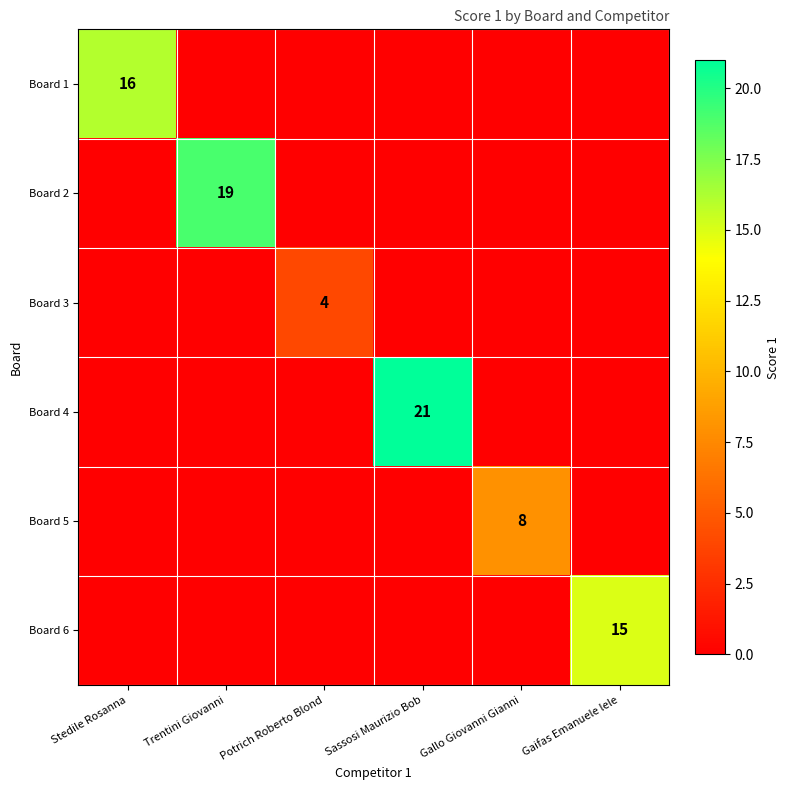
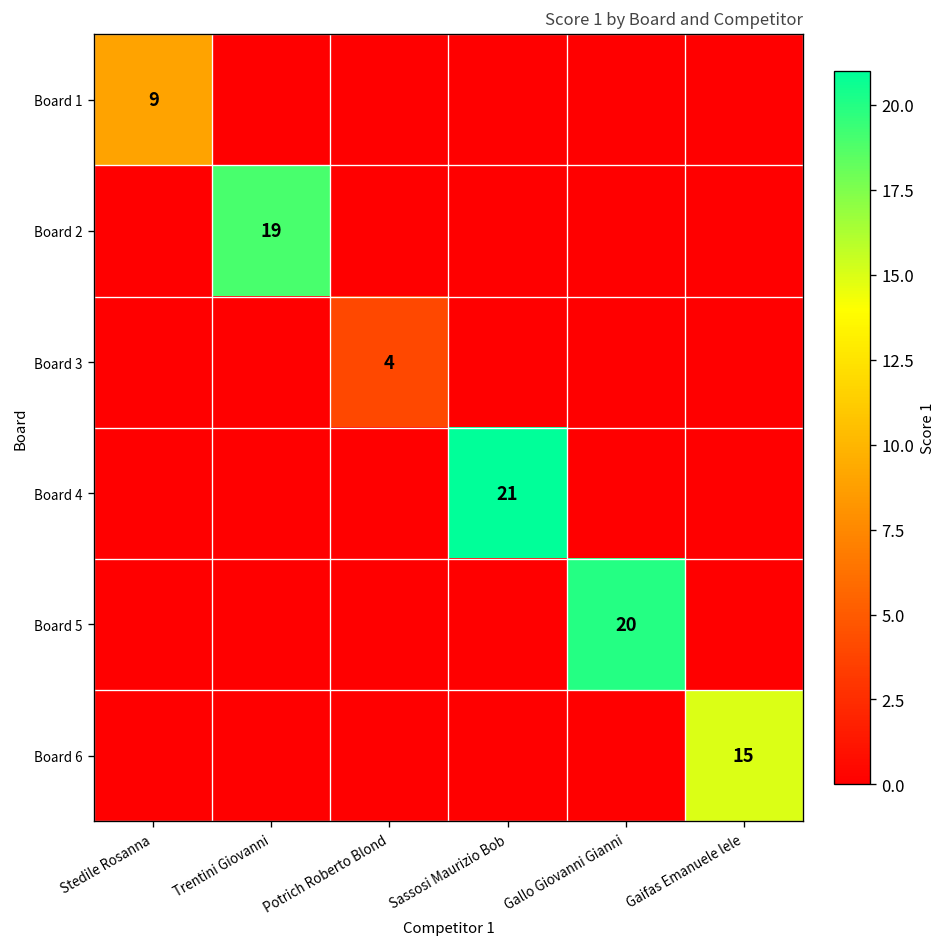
Board 1, Stedile Rosanna: 16 -> 9
Board 5, Gallo Giovanni Gianni: 8 -> 20
